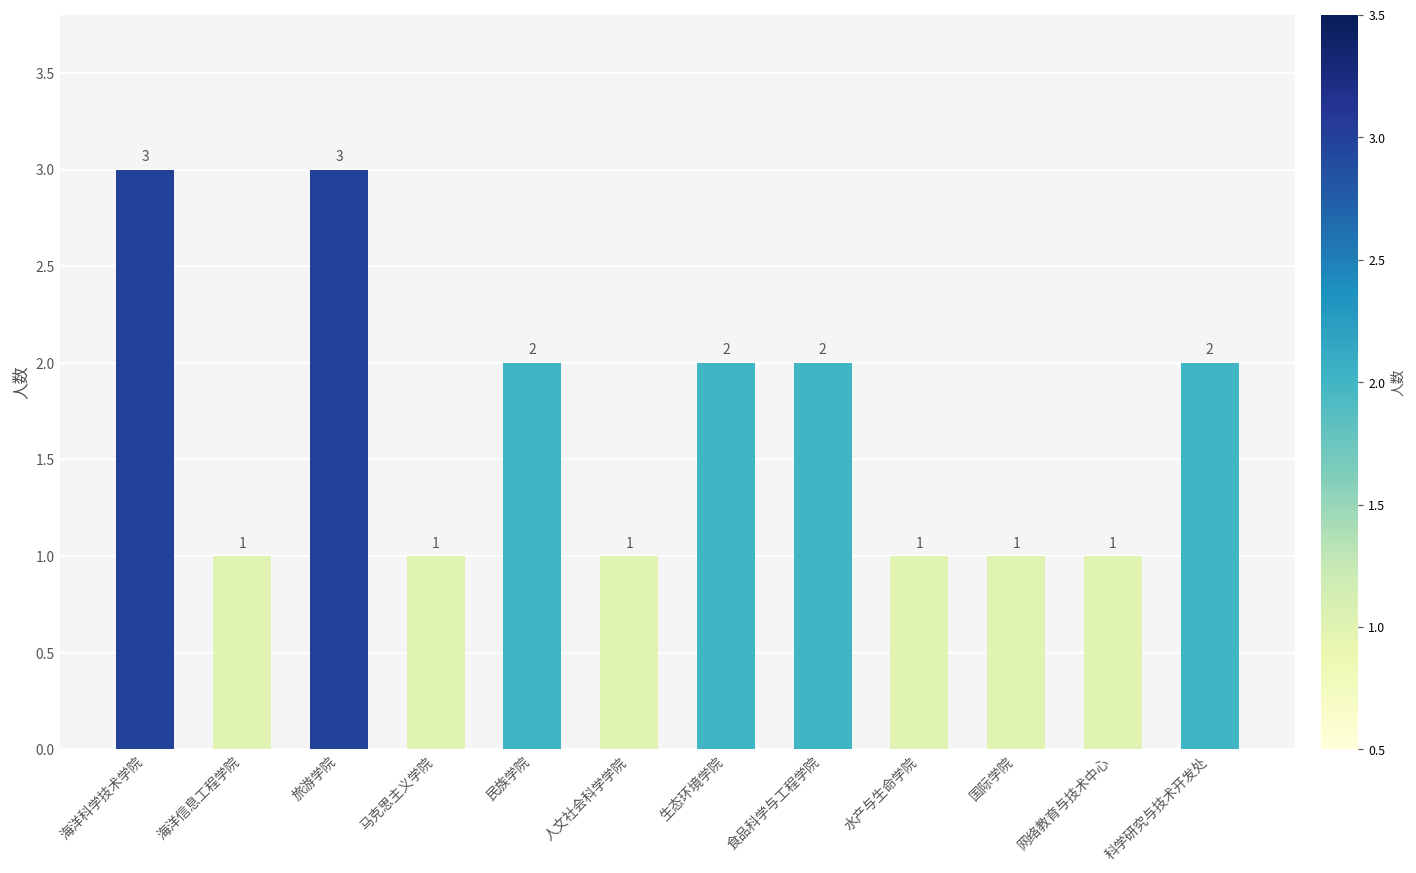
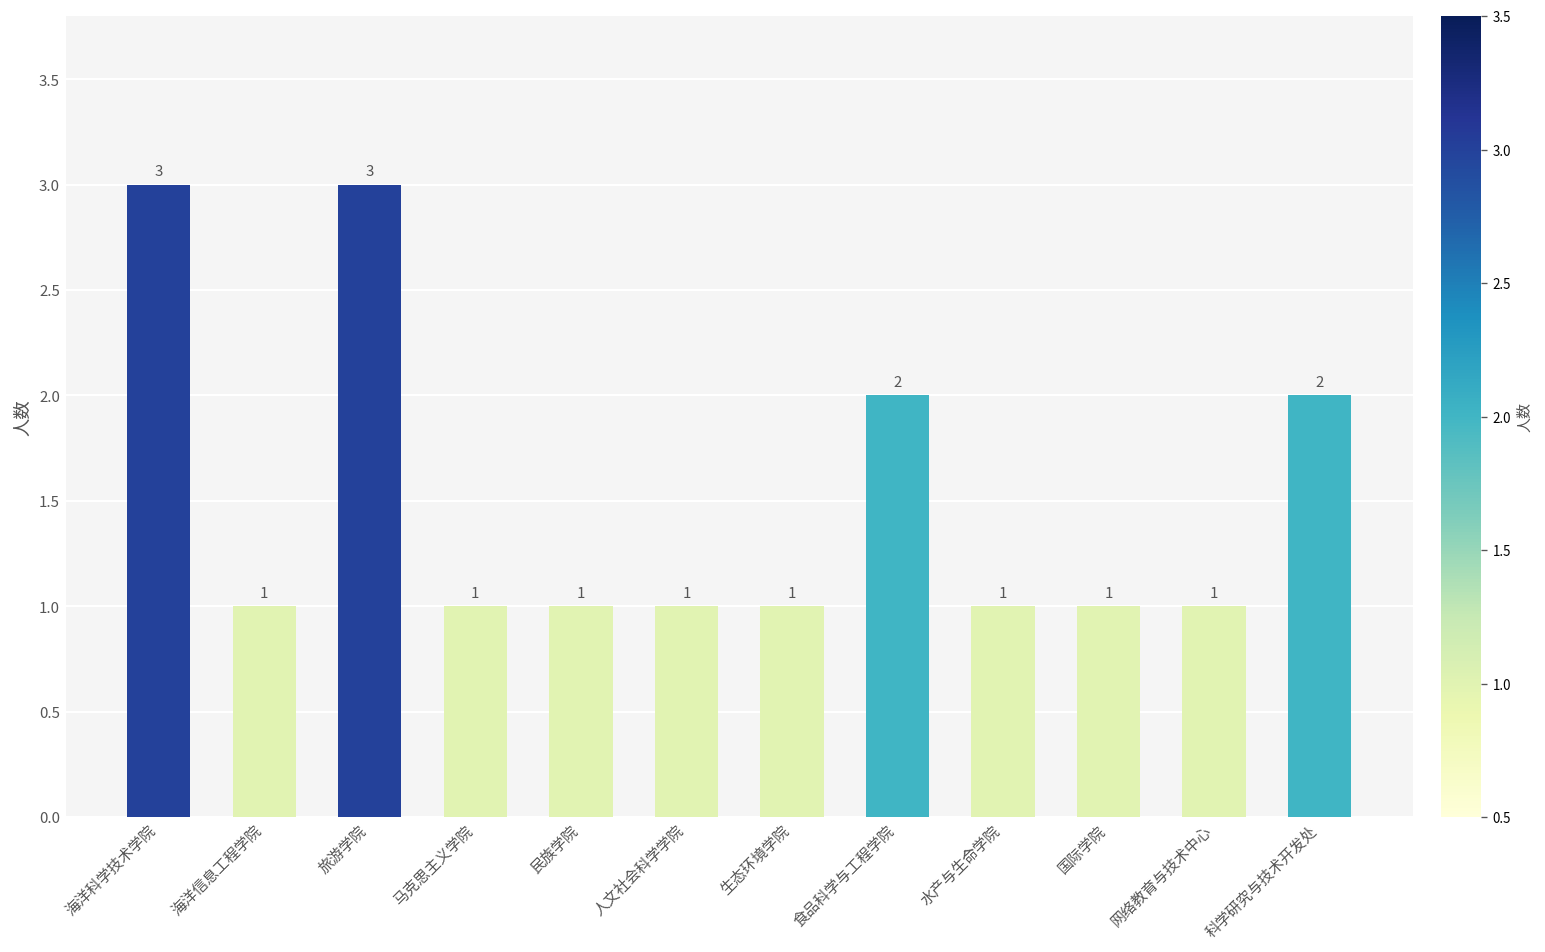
民族学院: 2 -> 1
生态环境学院: 2 -> 1
